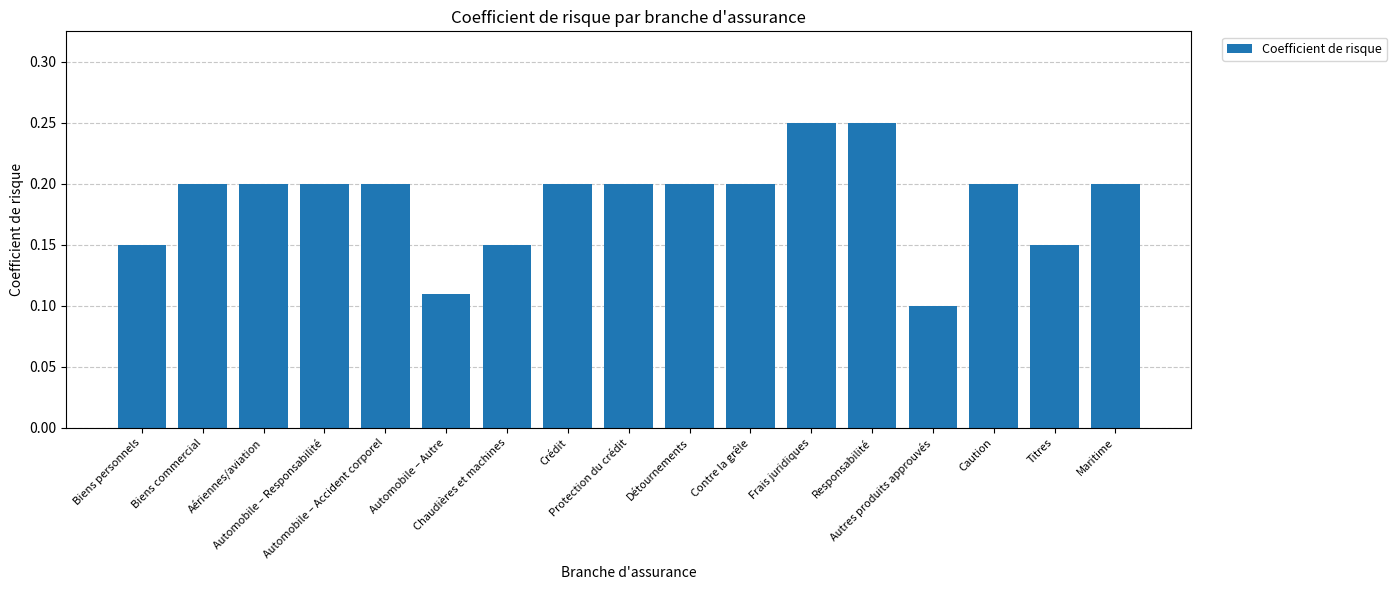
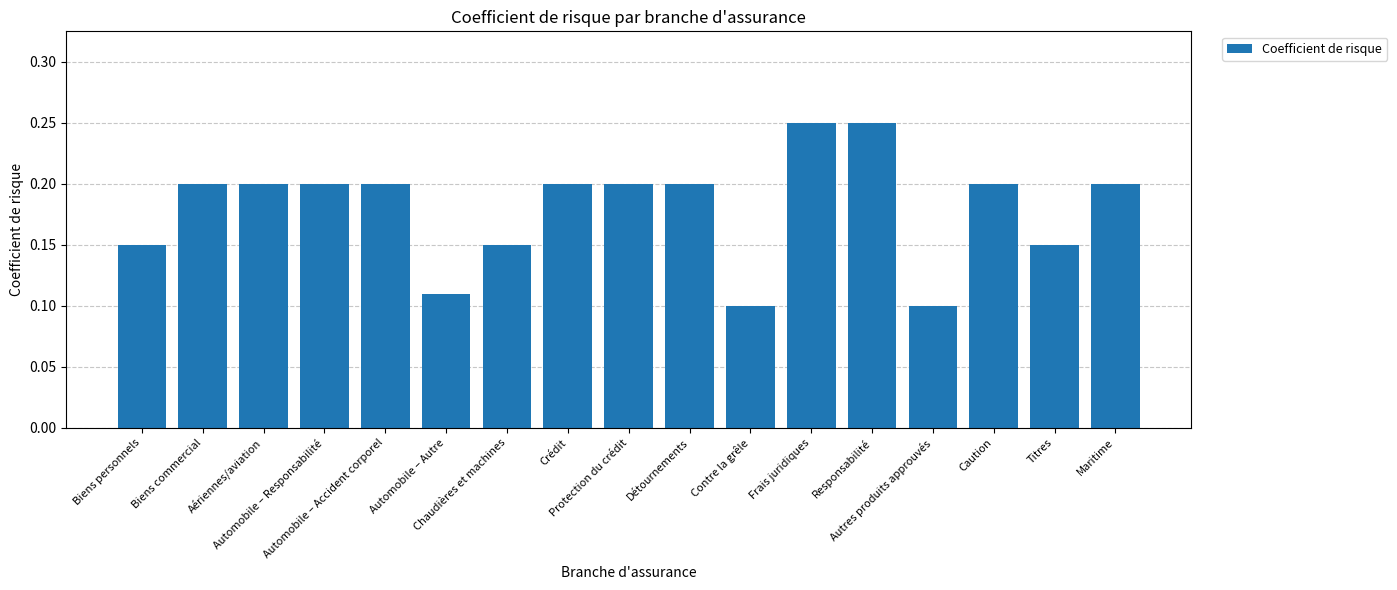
Contre la grêle: 0.2 -> 0.1
